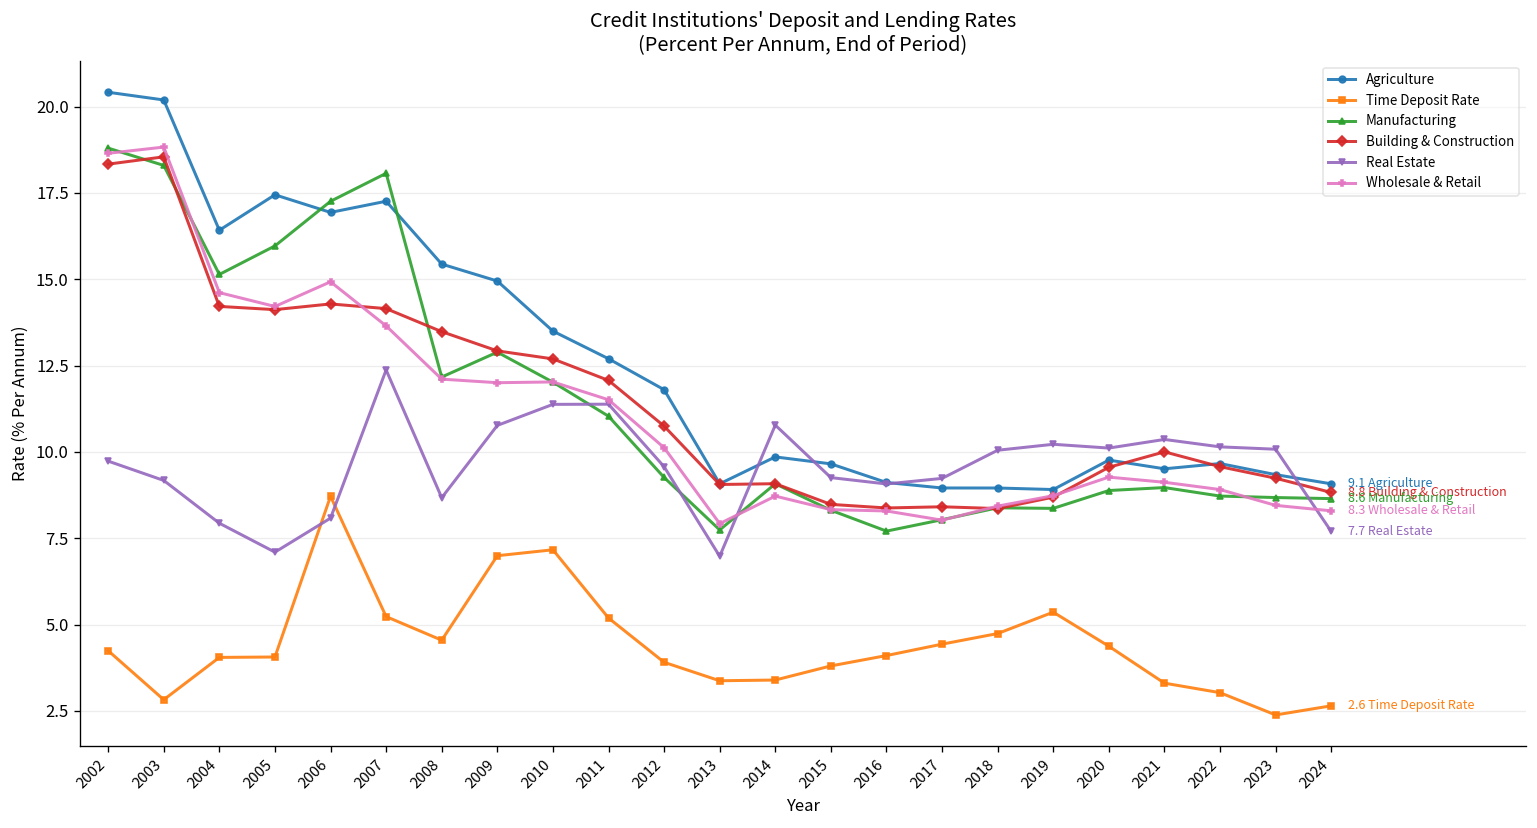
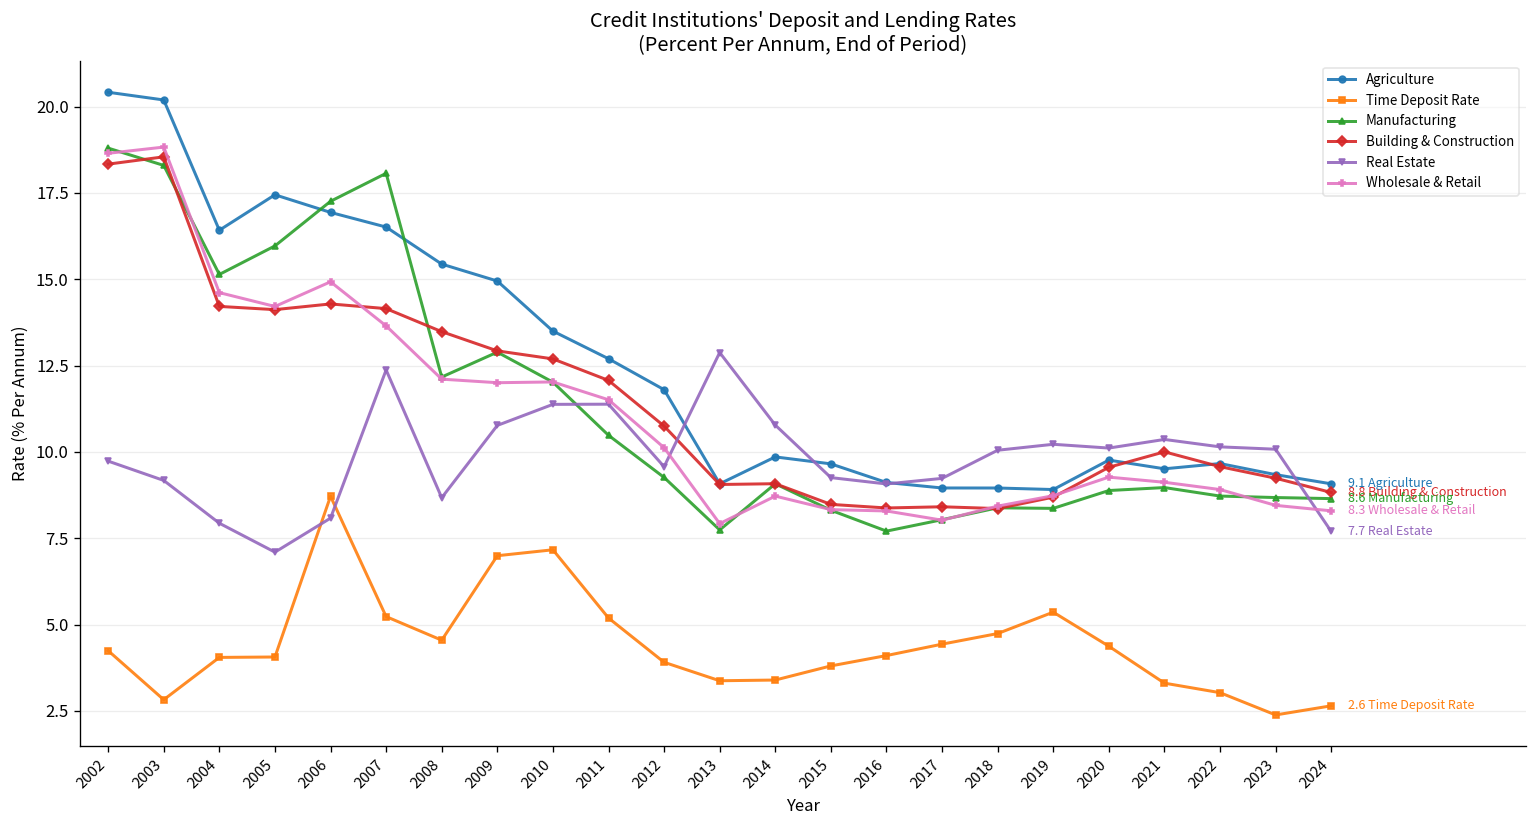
Agriculture, 2007: 17.3 -> 16.5
Manufacturing, 2011: 11.0 -> 10.5
Real Estate, 2013: 7.0 -> 12.9
